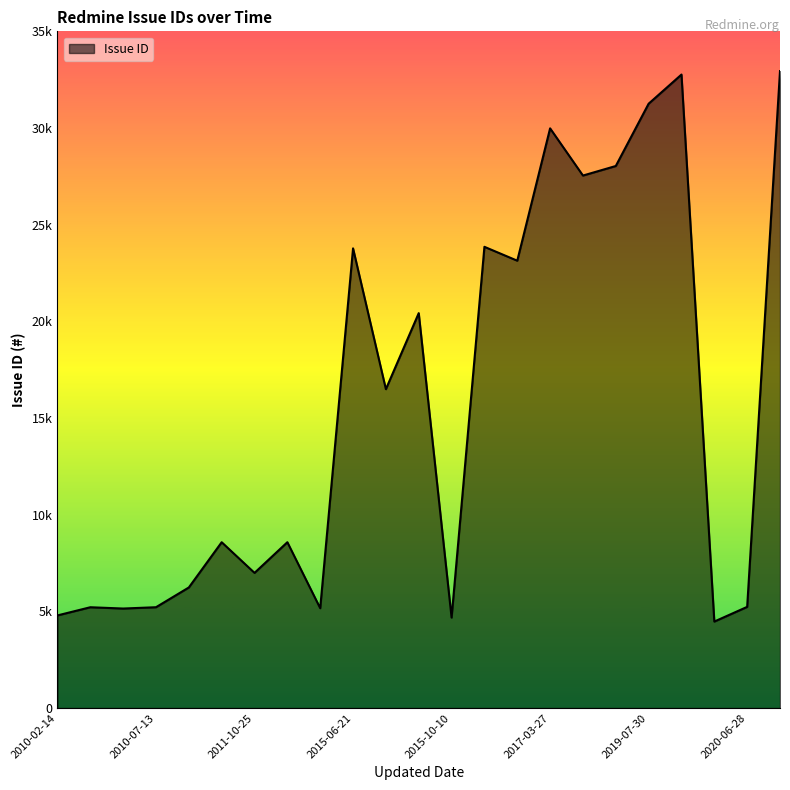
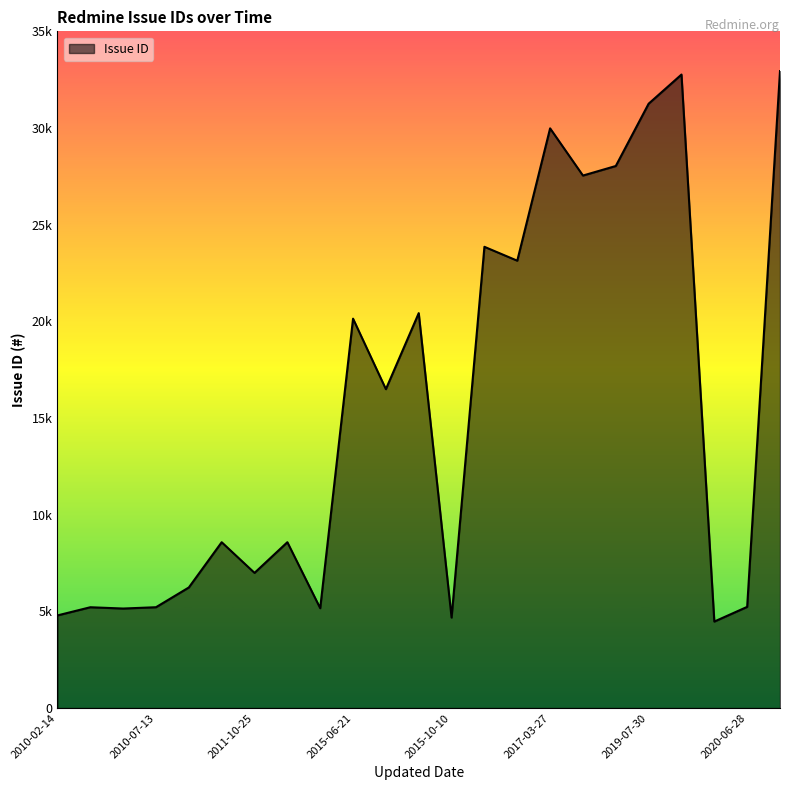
2015-06-21: 23800 -> 20100
